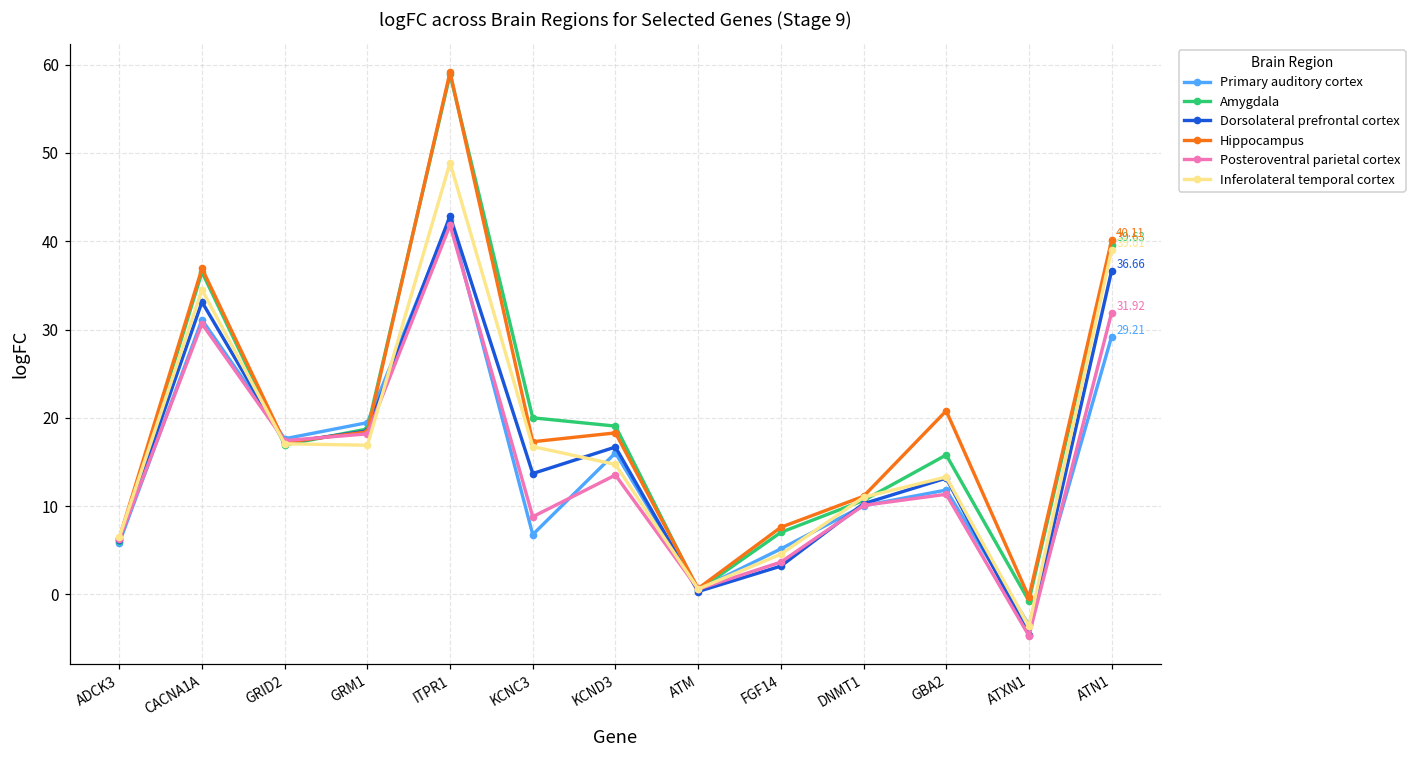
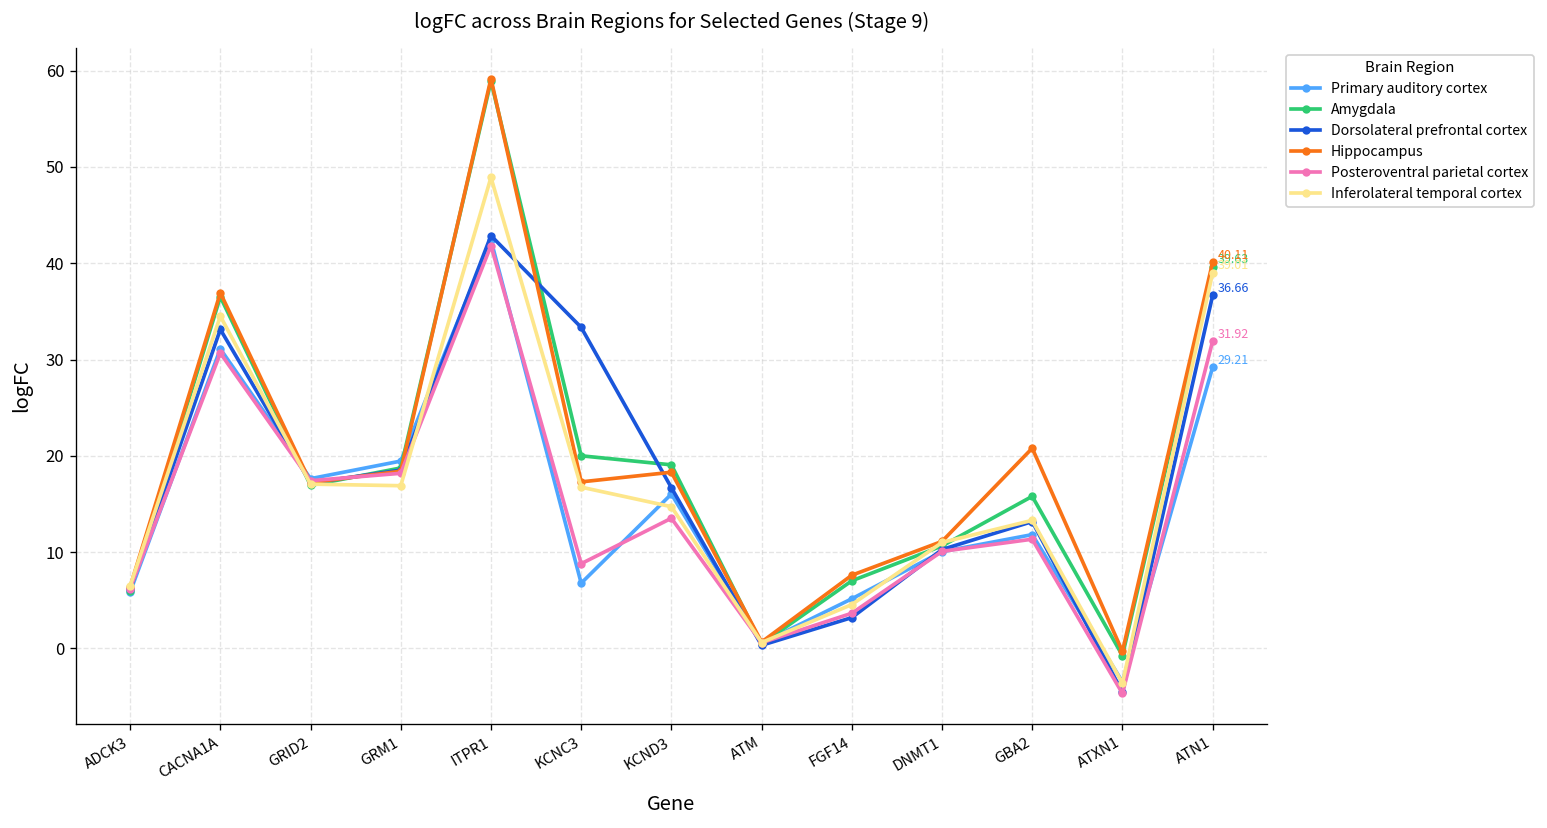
Dorsolateral prefrontal cortex, KCNC3: 14 -> 33
